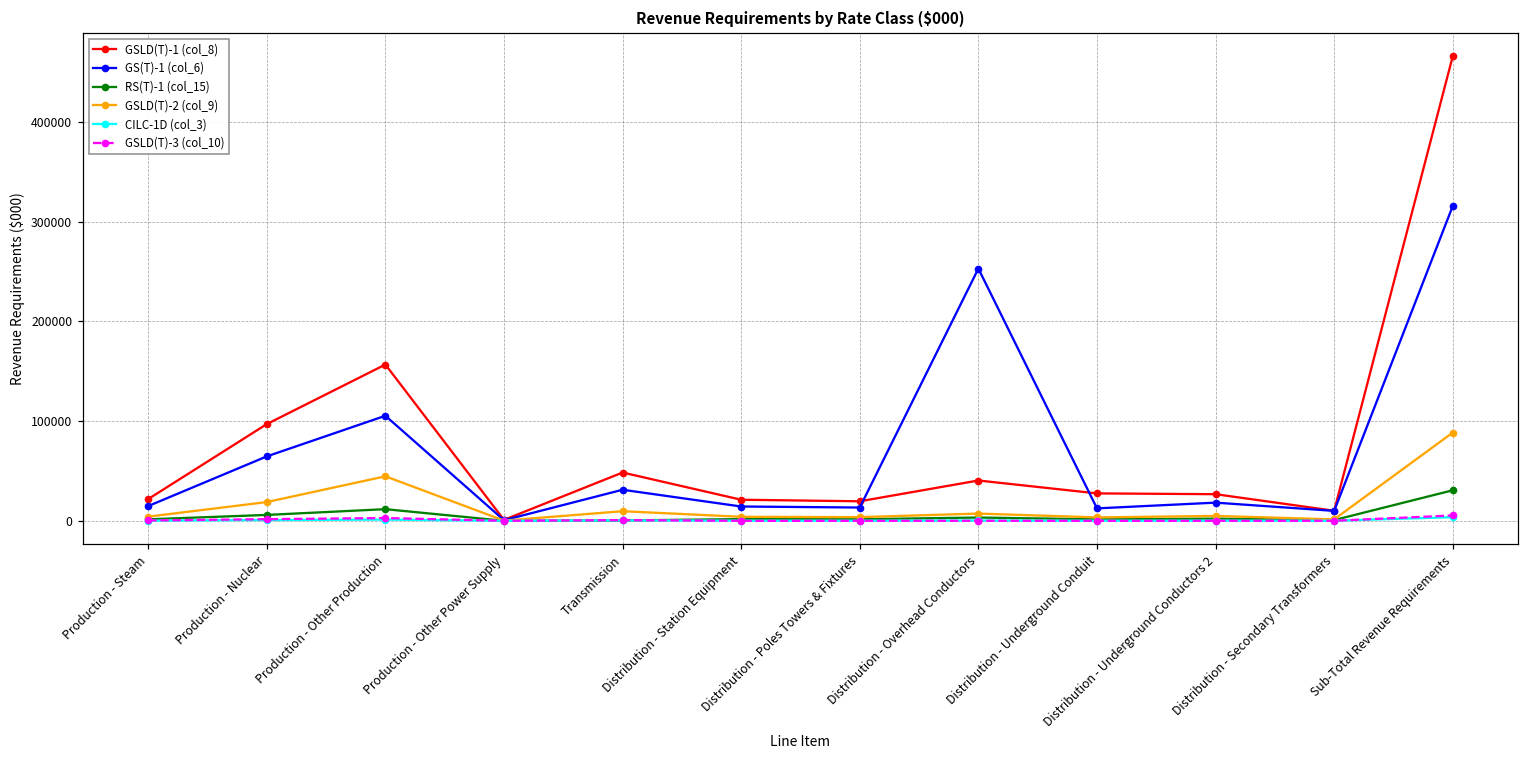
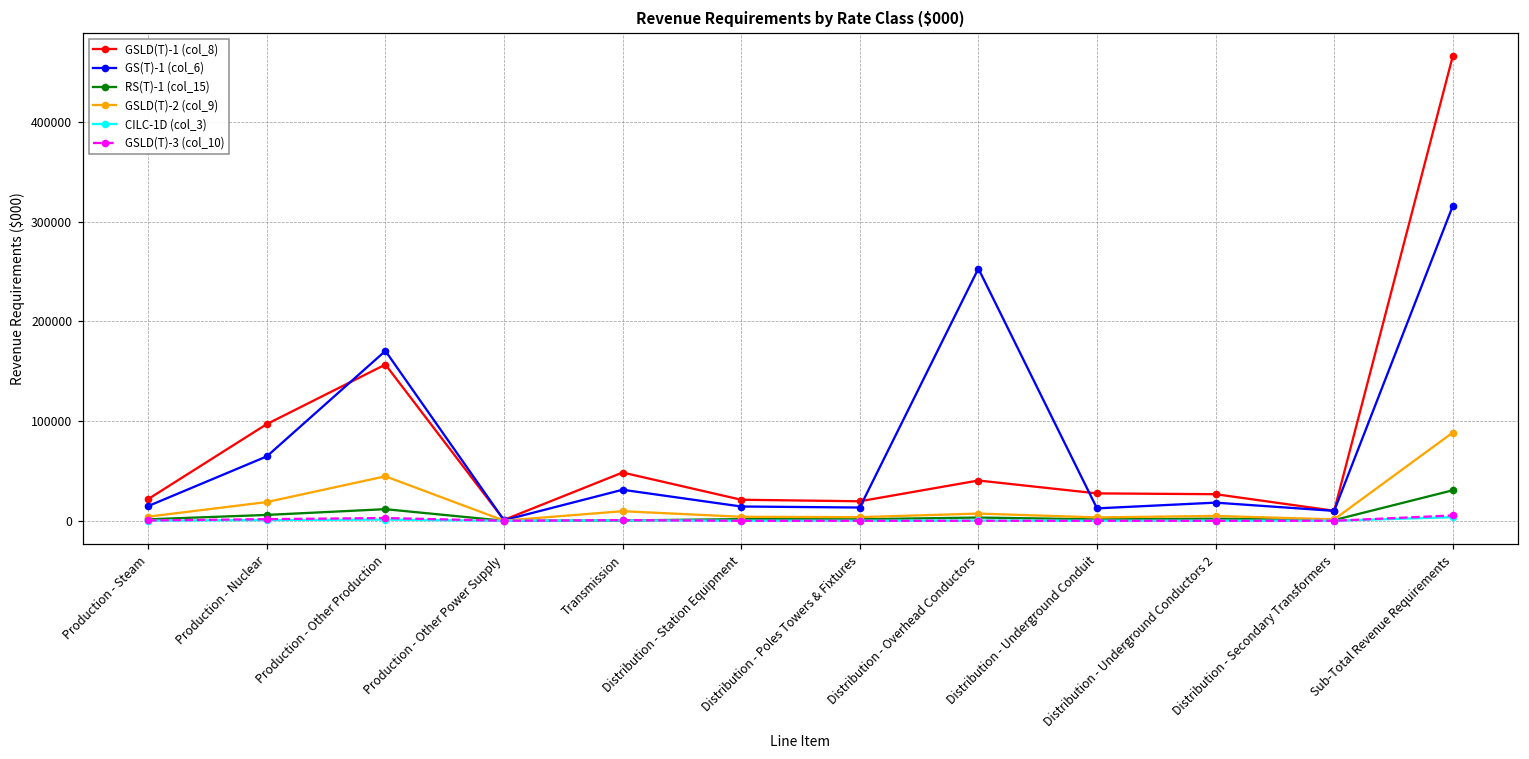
GS(T)-1 (col_6), Production - Other Production: 110000 -> 170000
